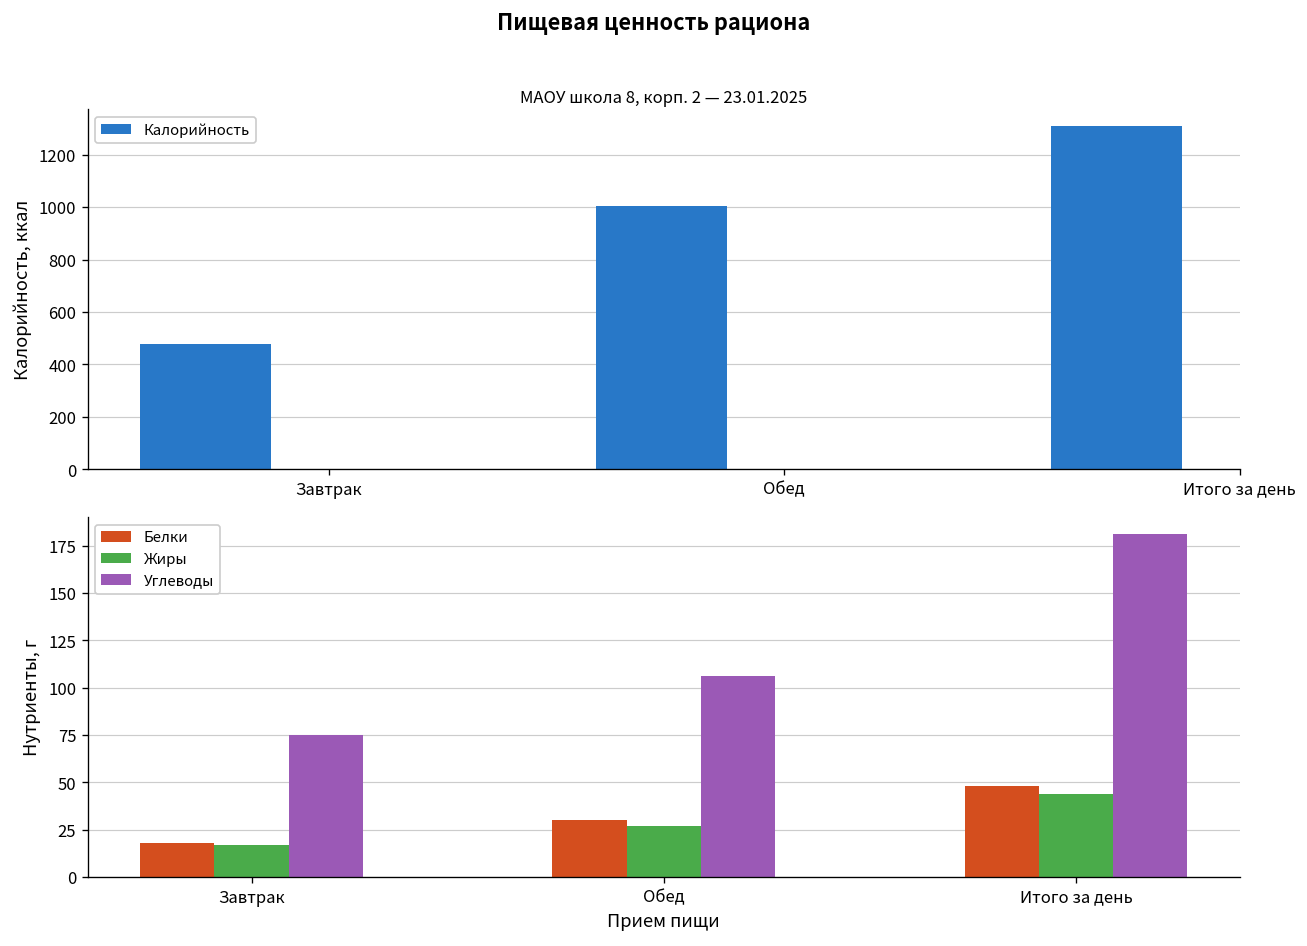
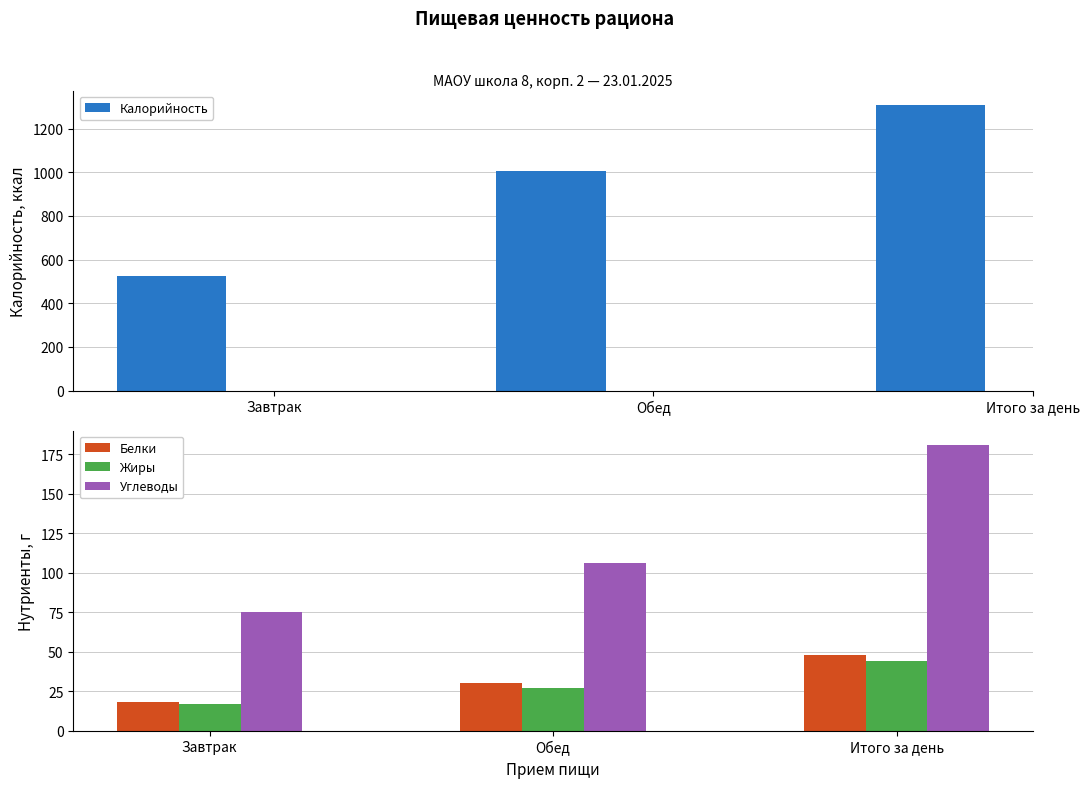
МАОУ школа 8, корп. 2 — 23.01.2025, Завтрак: 480 -> 530
